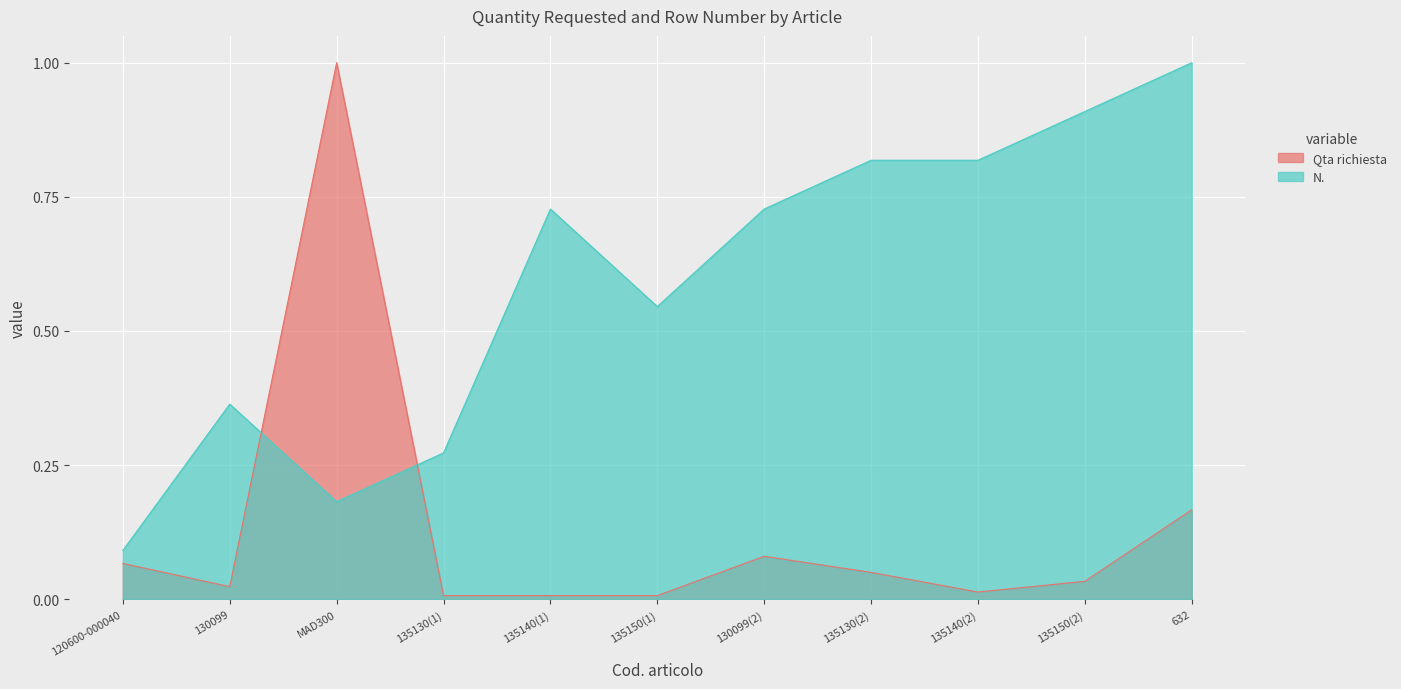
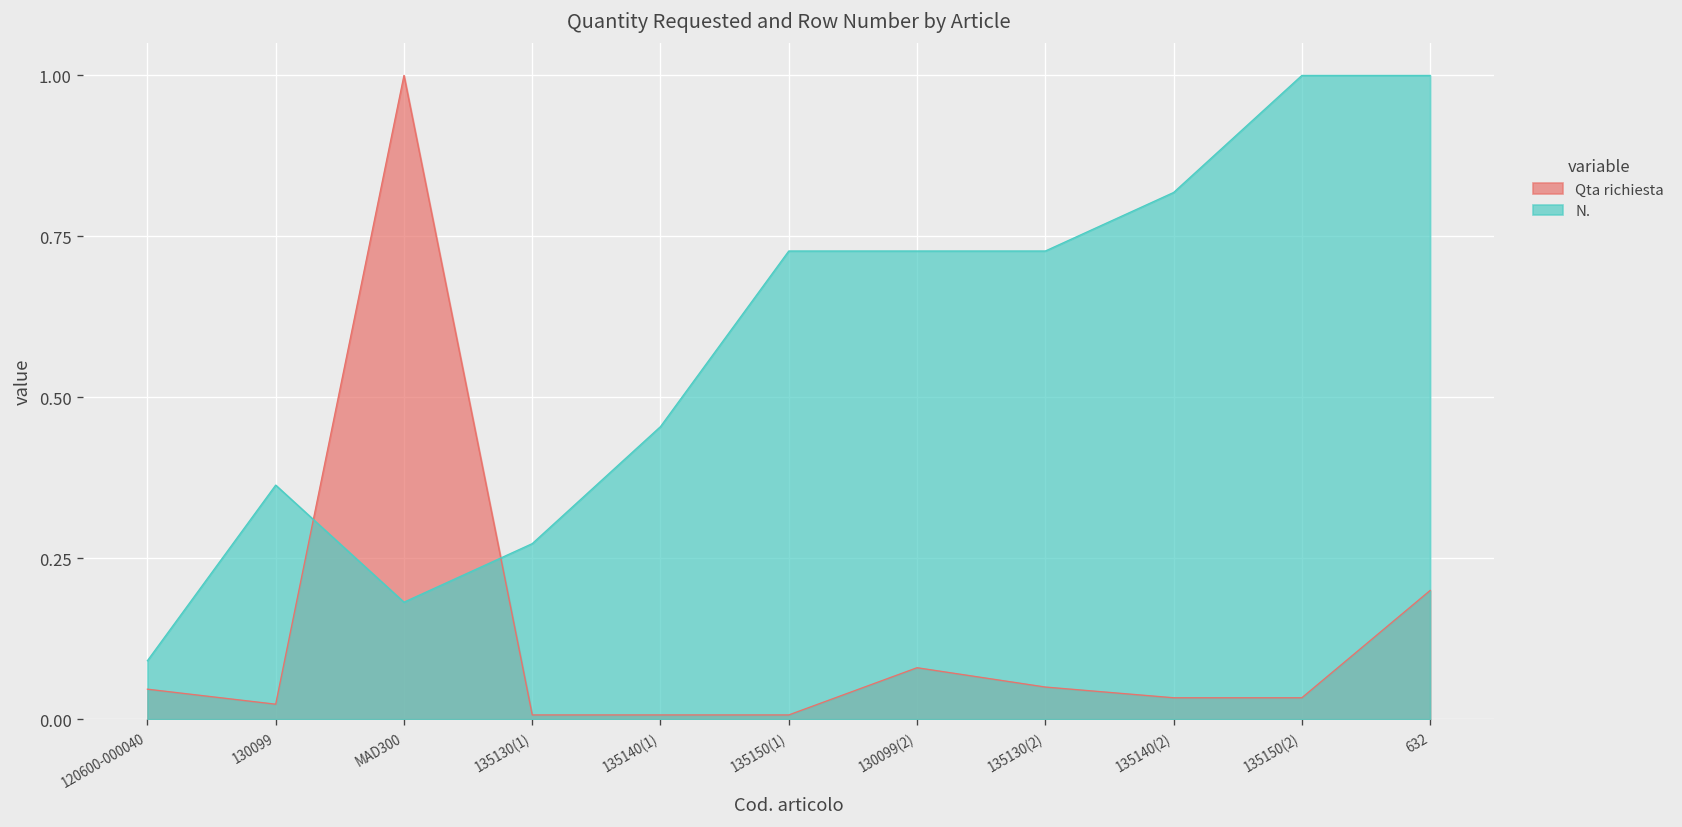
Qta richiesta, 120600-000040: 0.07 -> 0.05
N., 135140(1): 0.73 -> 0.45
N., 135150(1): 0.55 -> 0.73
N., 135130(2): 0.82 -> 0.73
Qta richiesta, 135140(2): 0.01 -> 0.03
N., 135150(2): 0.91 -> 1.00
Qta richiesta, 632: 0.17 -> 0.20
